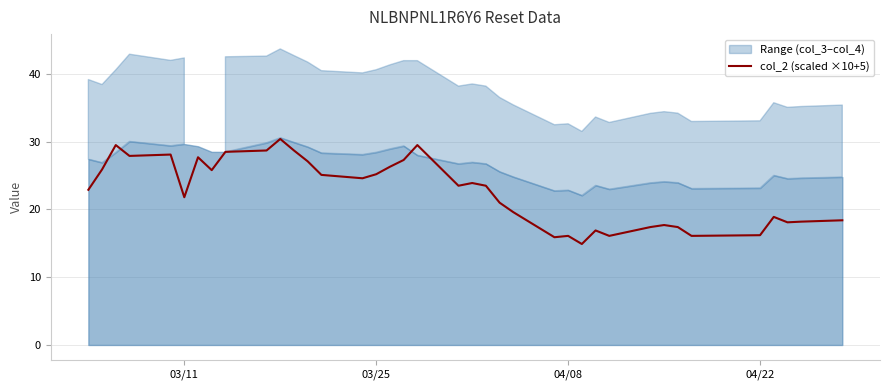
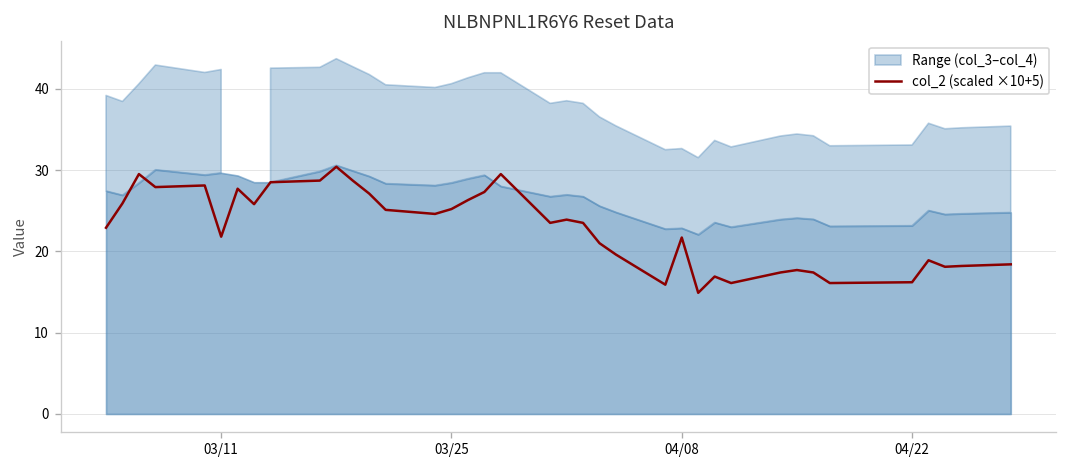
col_2 (scaled ×10+5), 04/08: 16 -> 22
